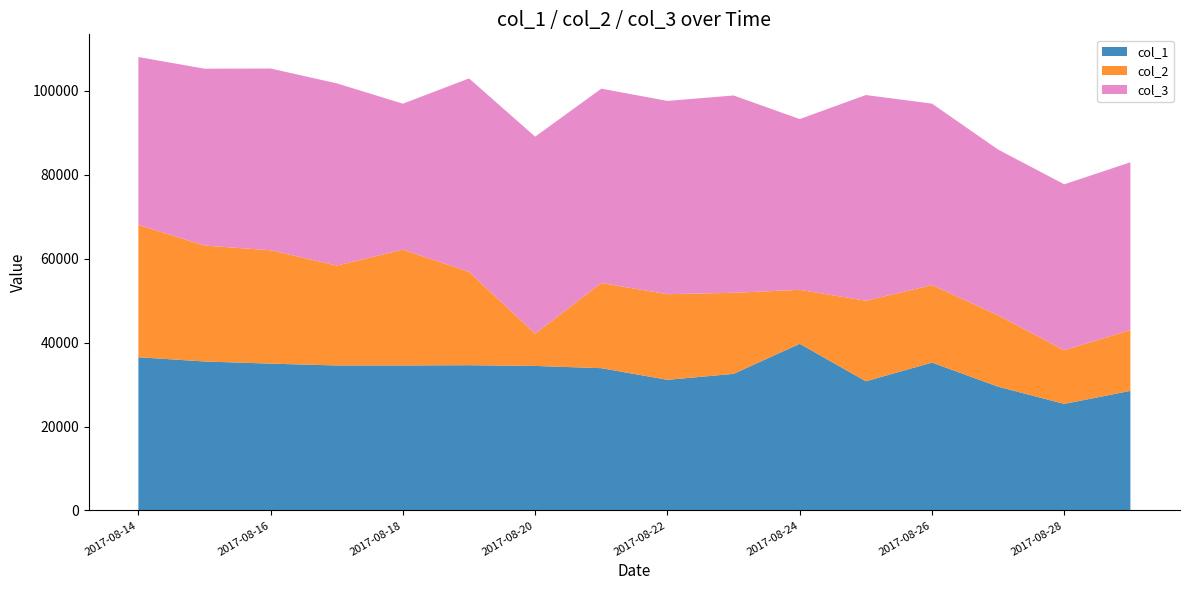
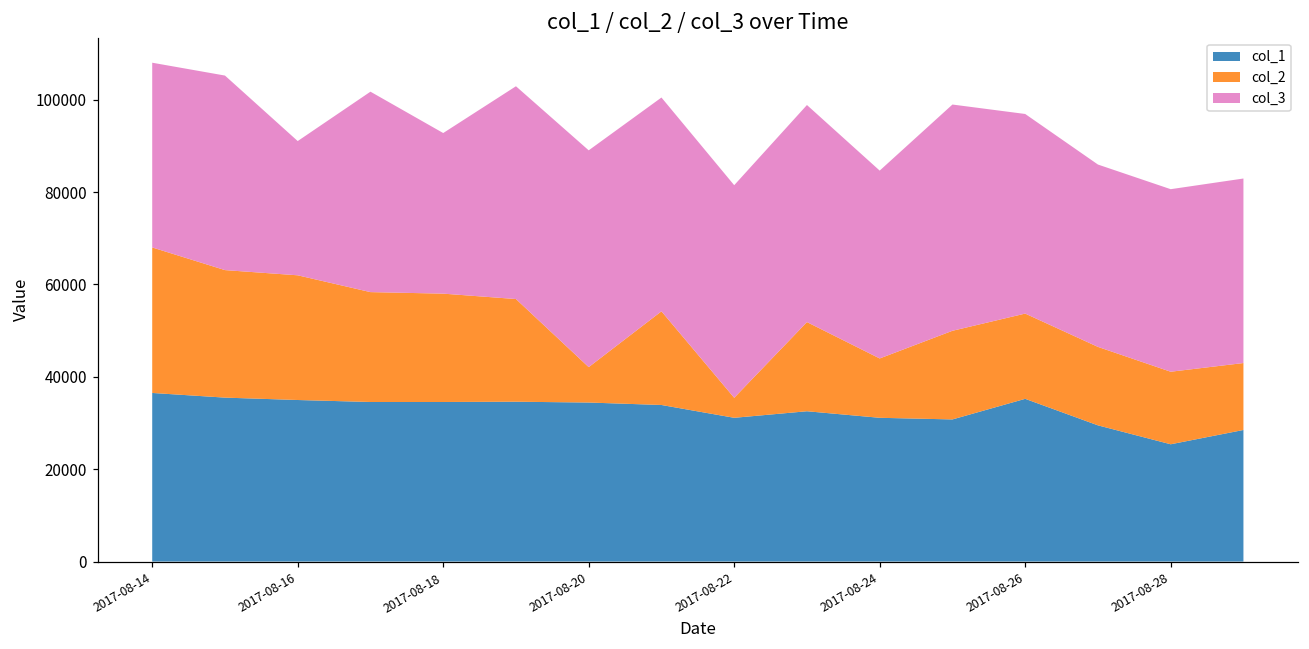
col_3, 2017-08-16: 43000 -> 29000
col_2, 2017-08-18: 28000 -> 23000
col_2, 2017-08-22: 20000 -> 4000
col_1, 2017-08-24: 40000 -> 31000
col_2, 2017-08-28: 13000 -> 16000
